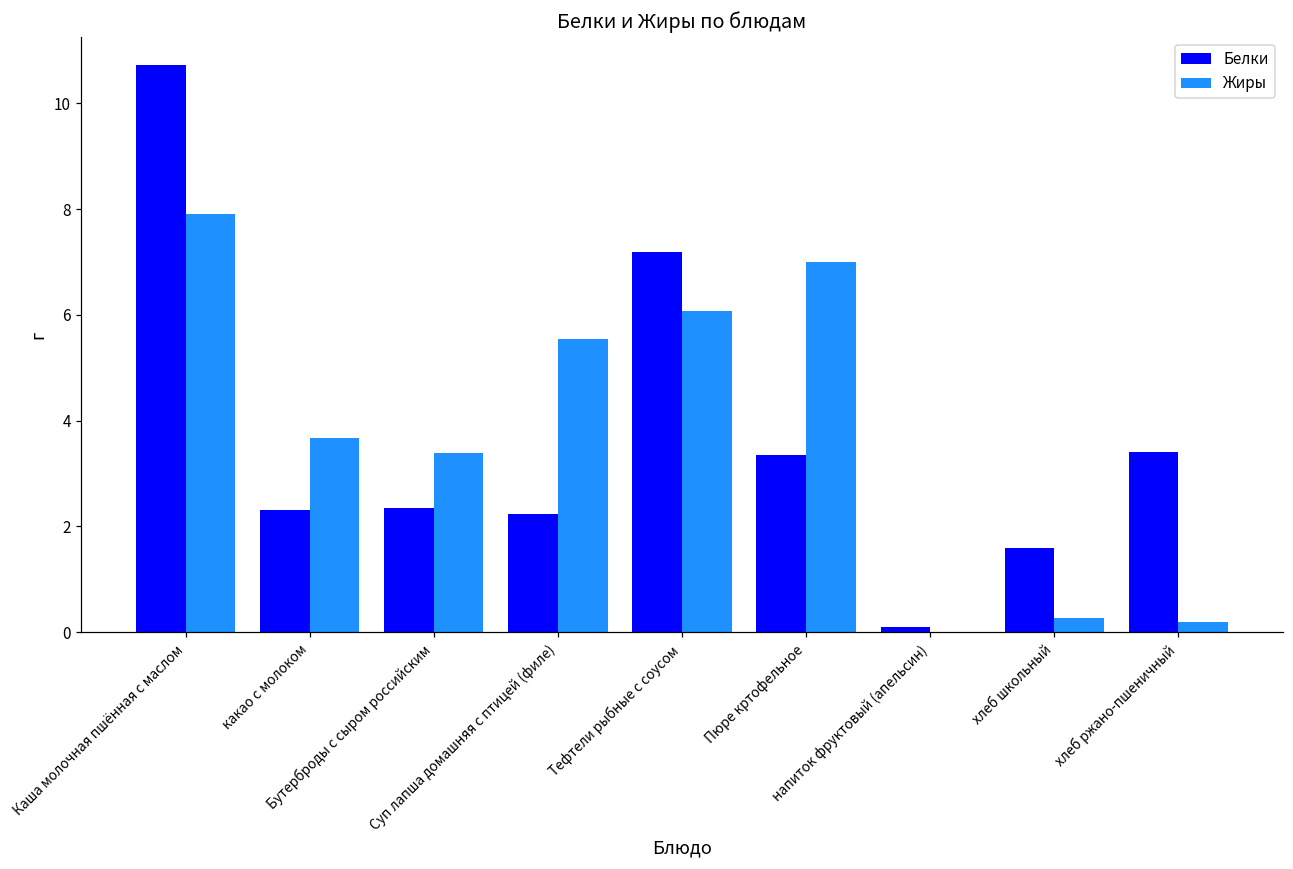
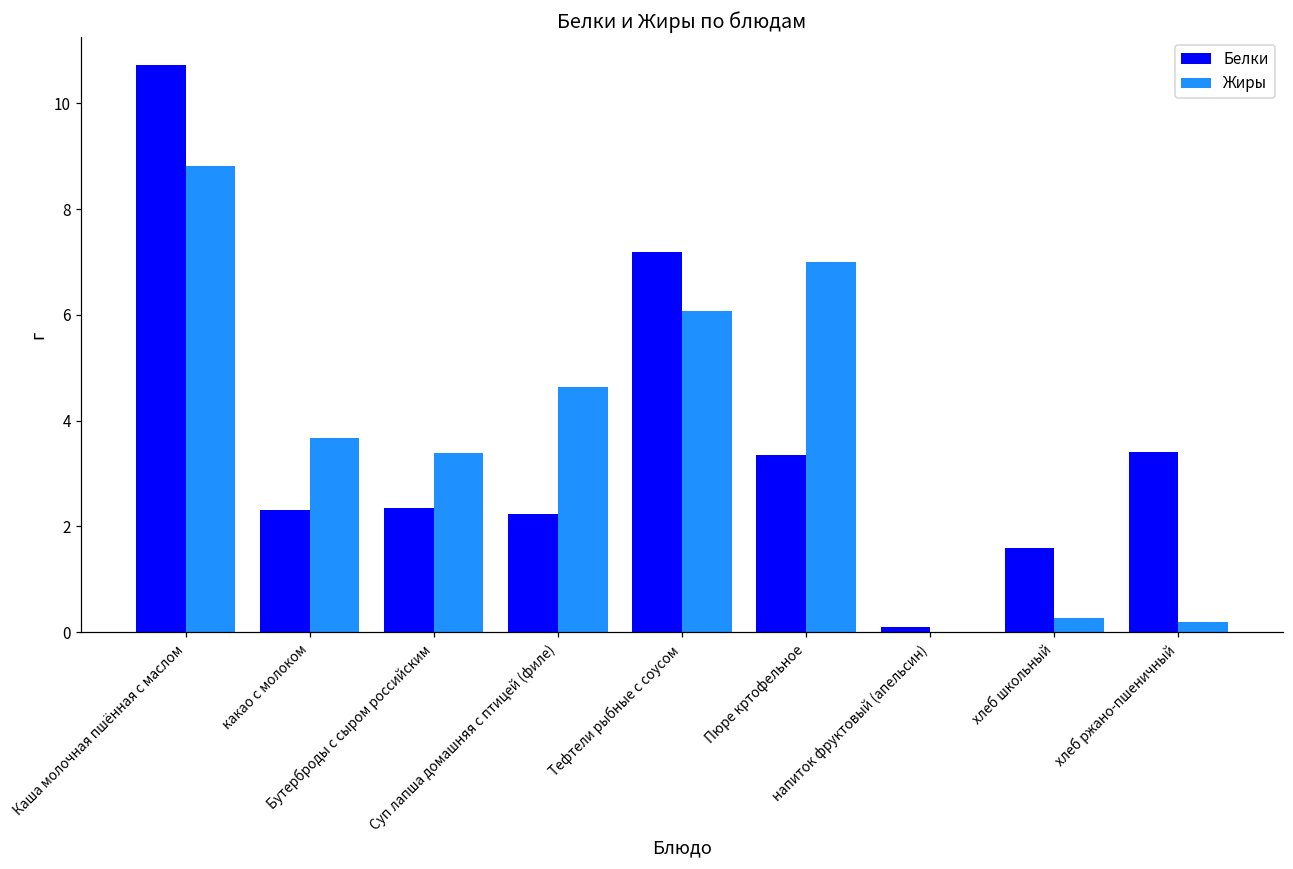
Жиры, Каша молочная пшённая с маслом: 7.9 -> 8.8
Жиры, Суп лапша домашняя с птицей (филе): 5.5 -> 4.6
